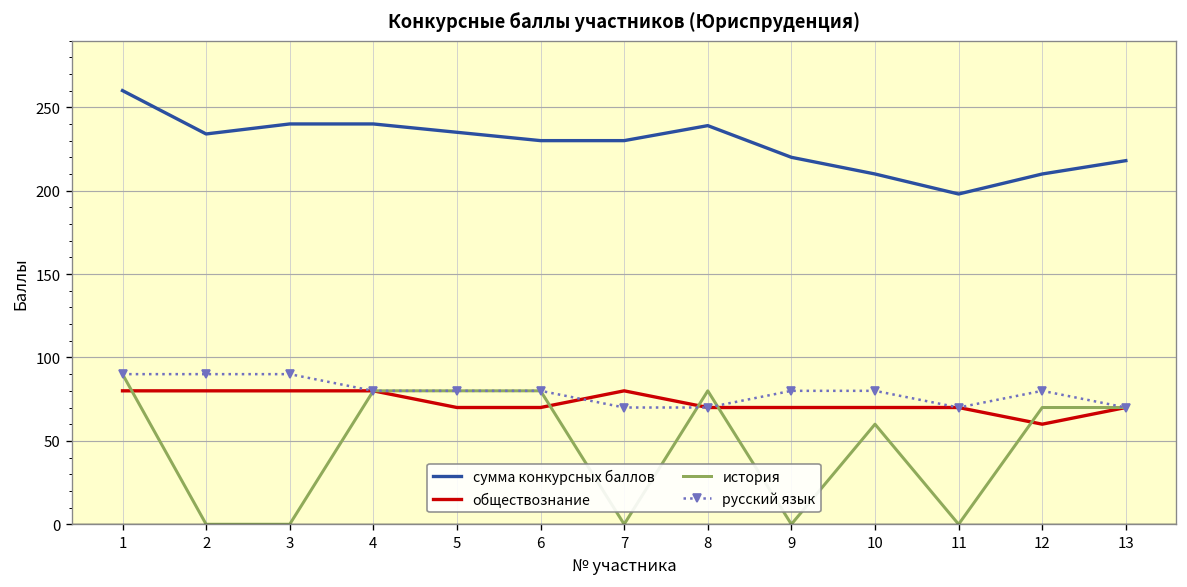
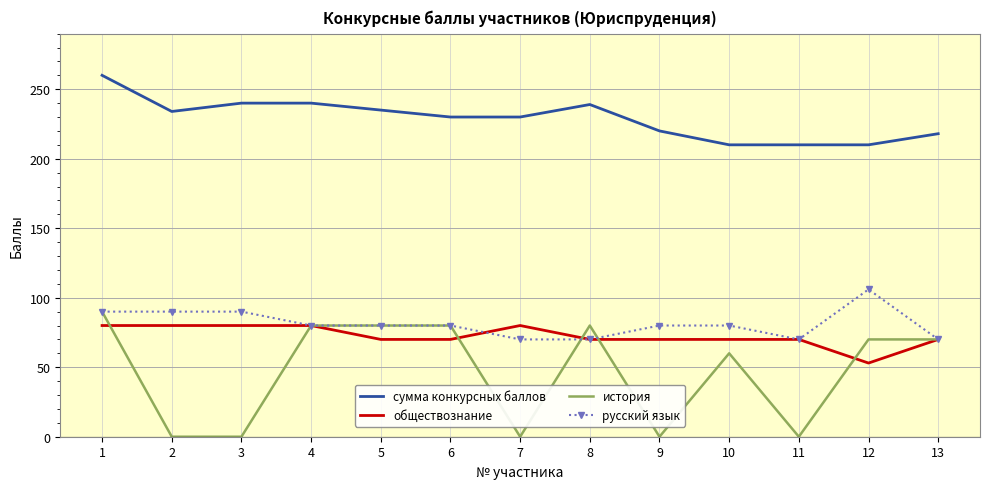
сумма конкурсных баллов, 11: 198 -> 210
обществознание, 12: 60 -> 53
русский язык, 12: 80 -> 106
